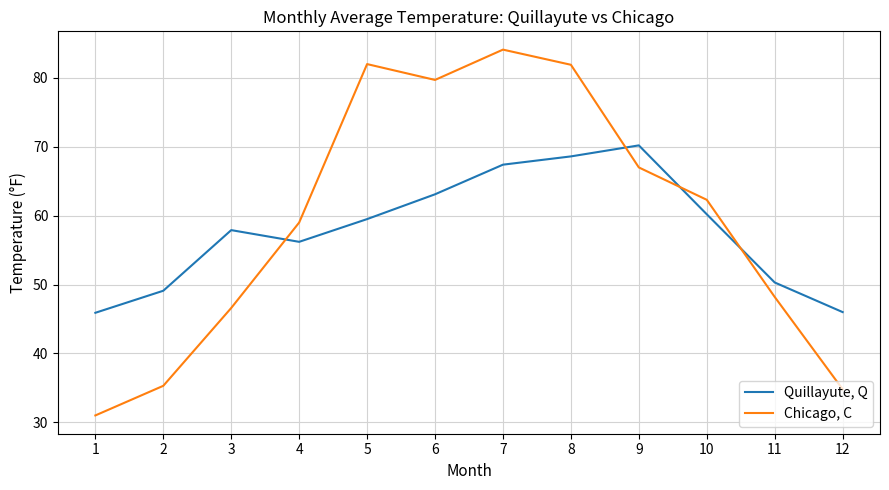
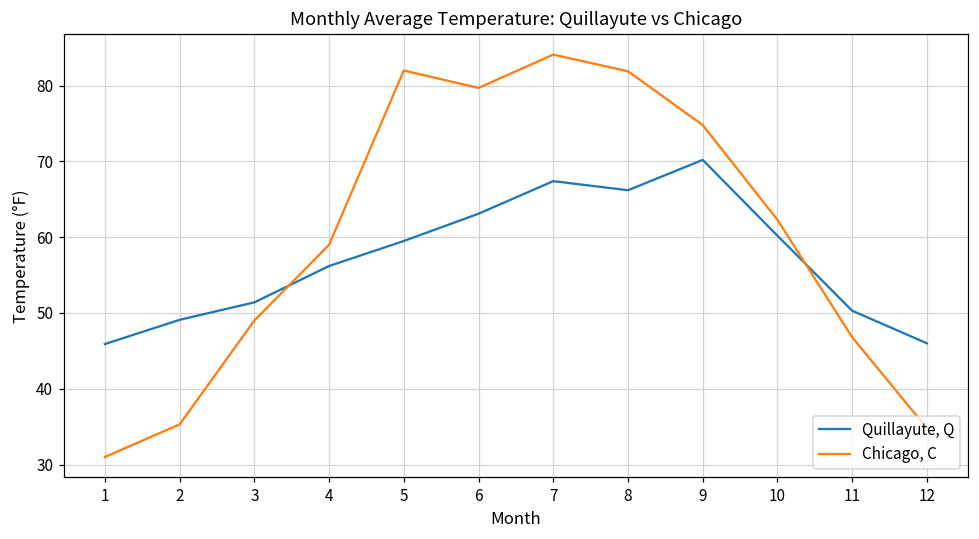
Quillayute, Q, 3: 58 -> 51
Chicago, C, 3: 47 -> 49
Quillayute, Q, 8: 69 -> 66
Chicago, C, 9: 67 -> 75
Chicago, C, 11: 48 -> 47
